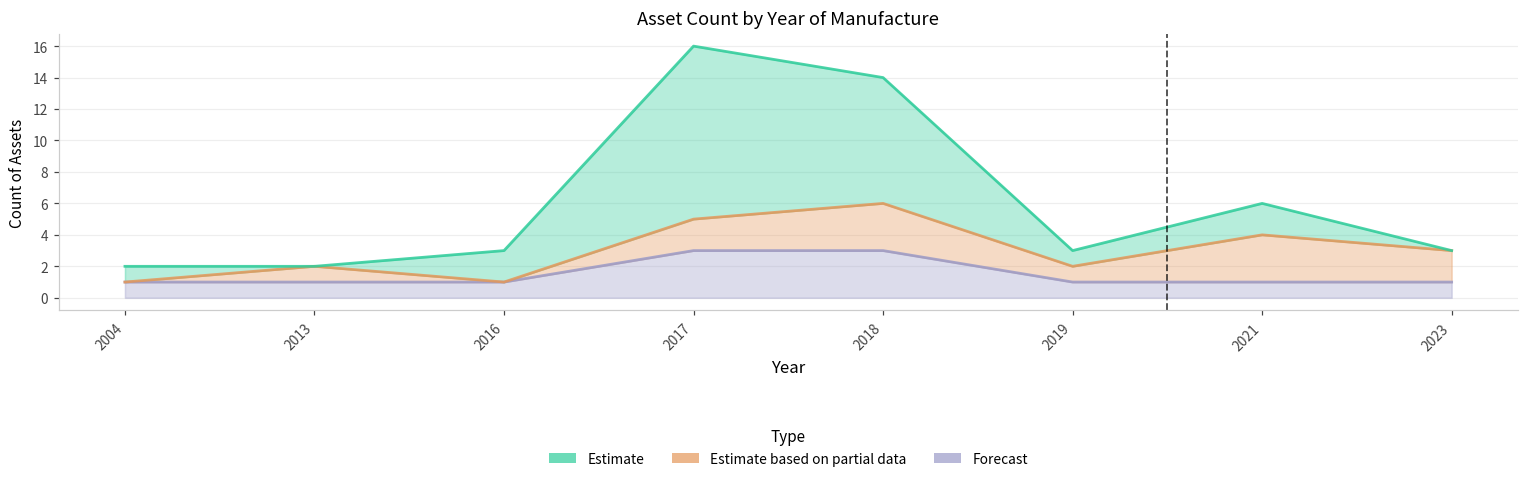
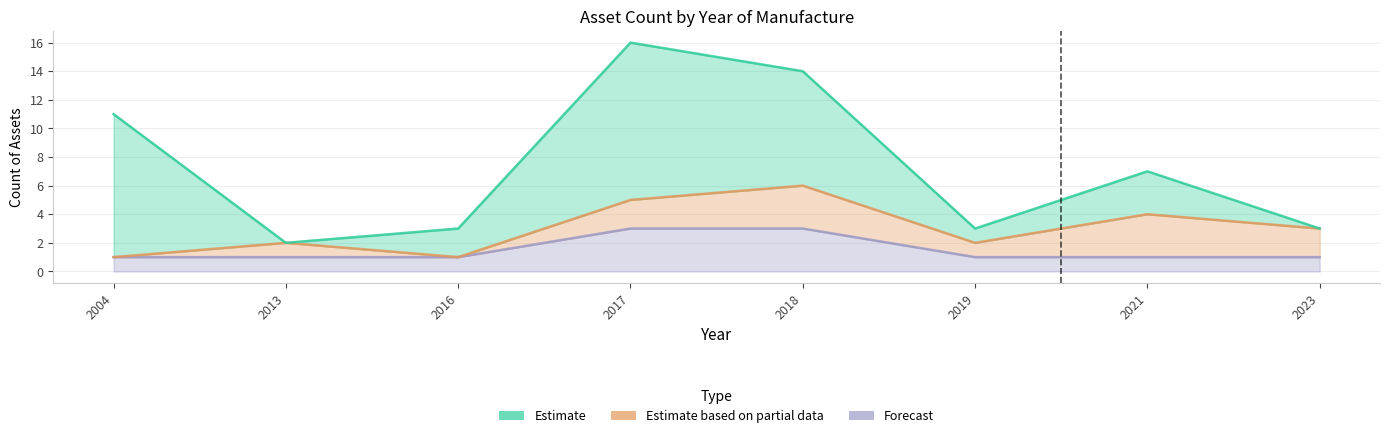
Estimate, 2004: 1 -> 10
Estimate, 2021: 2 -> 3
